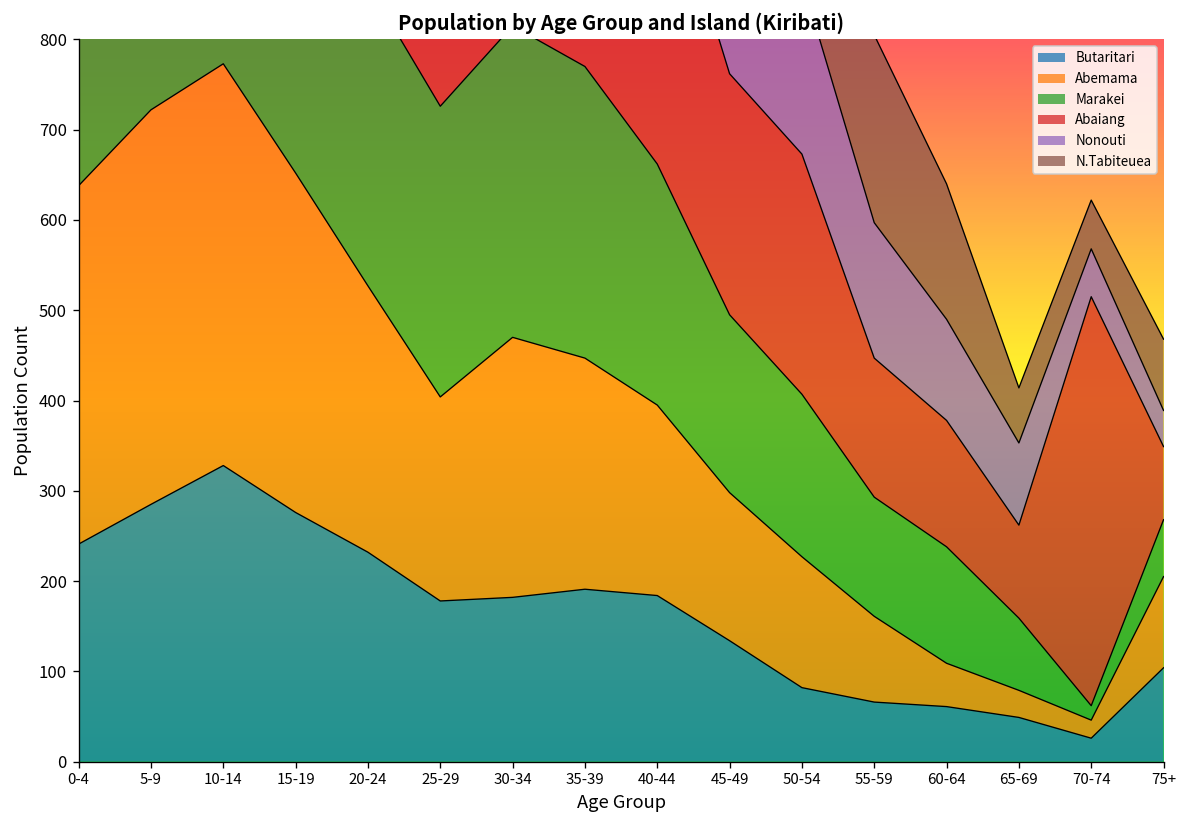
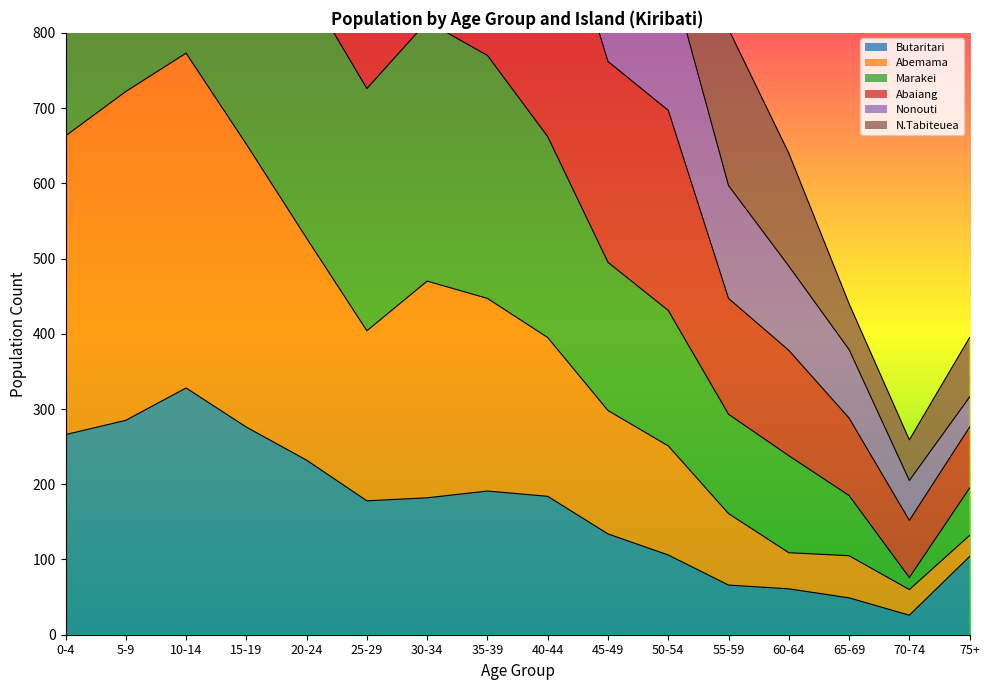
Butaritari, 0-4: 240 -> 270
Butaritari, 50-54: 80 -> 110
Abemama, 65-69: 30 -> 60
Abemama, 70-74: 20 -> 30
Abaiang, 70-74: 450 -> 80
Abemama, 75+: 100 -> 30
